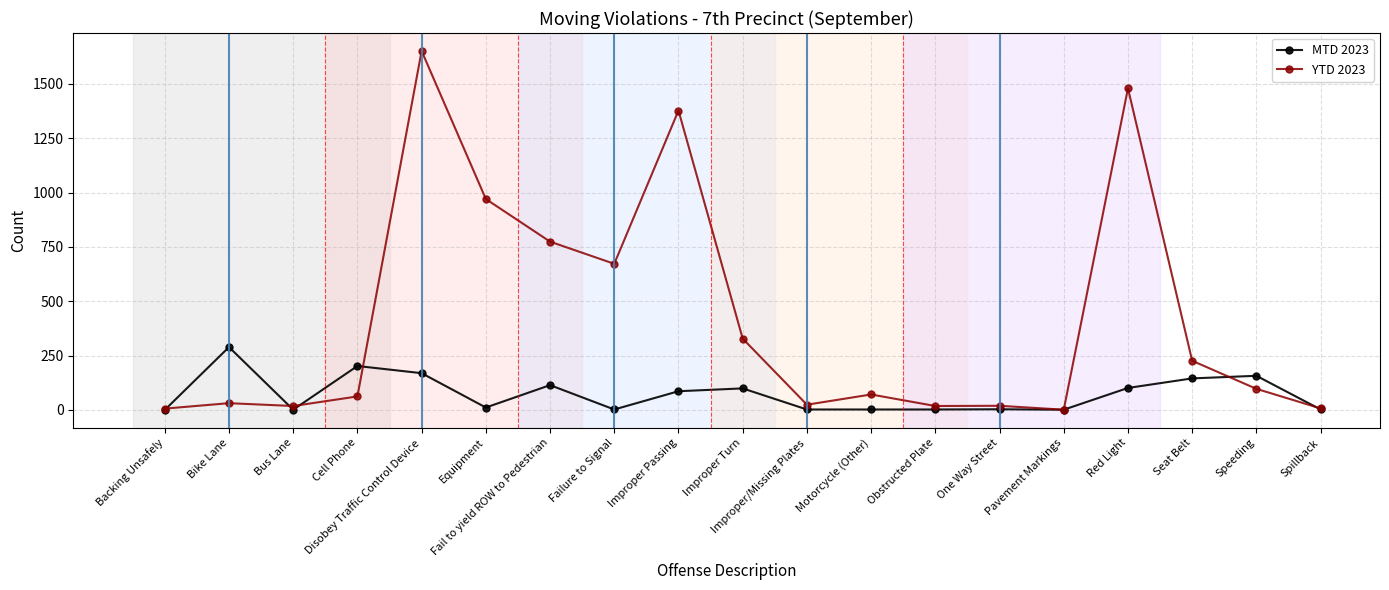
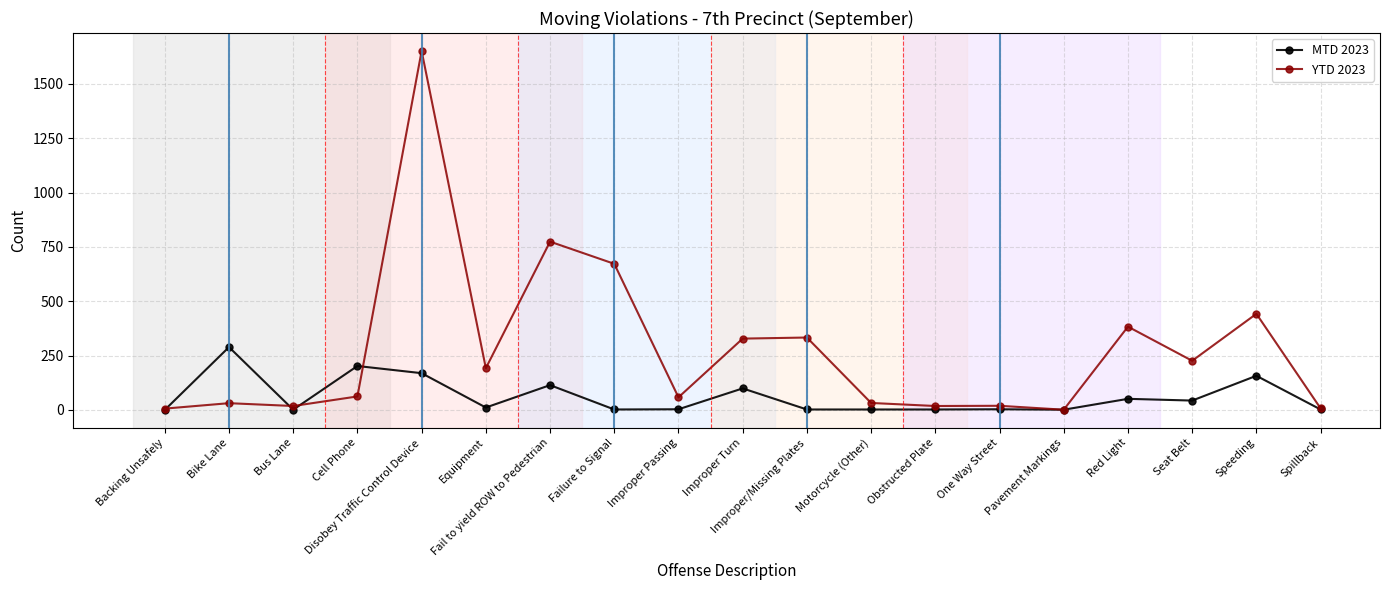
YTD 2023, Equipment: 970 -> 190
MTD 2023, Improper Passing: 90 -> 0
YTD 2023, Improper Passing: 1380 -> 60
YTD 2023, Improper/Missing Plates: 20 -> 330
YTD 2023, Motorcycle (Other): 70 -> 30
MTD 2023, Red Light: 100 -> 50
YTD 2023, Red Light: 1480 -> 380
MTD 2023, Seat Belt: 150 -> 40
YTD 2023, Speeding: 100 -> 440
